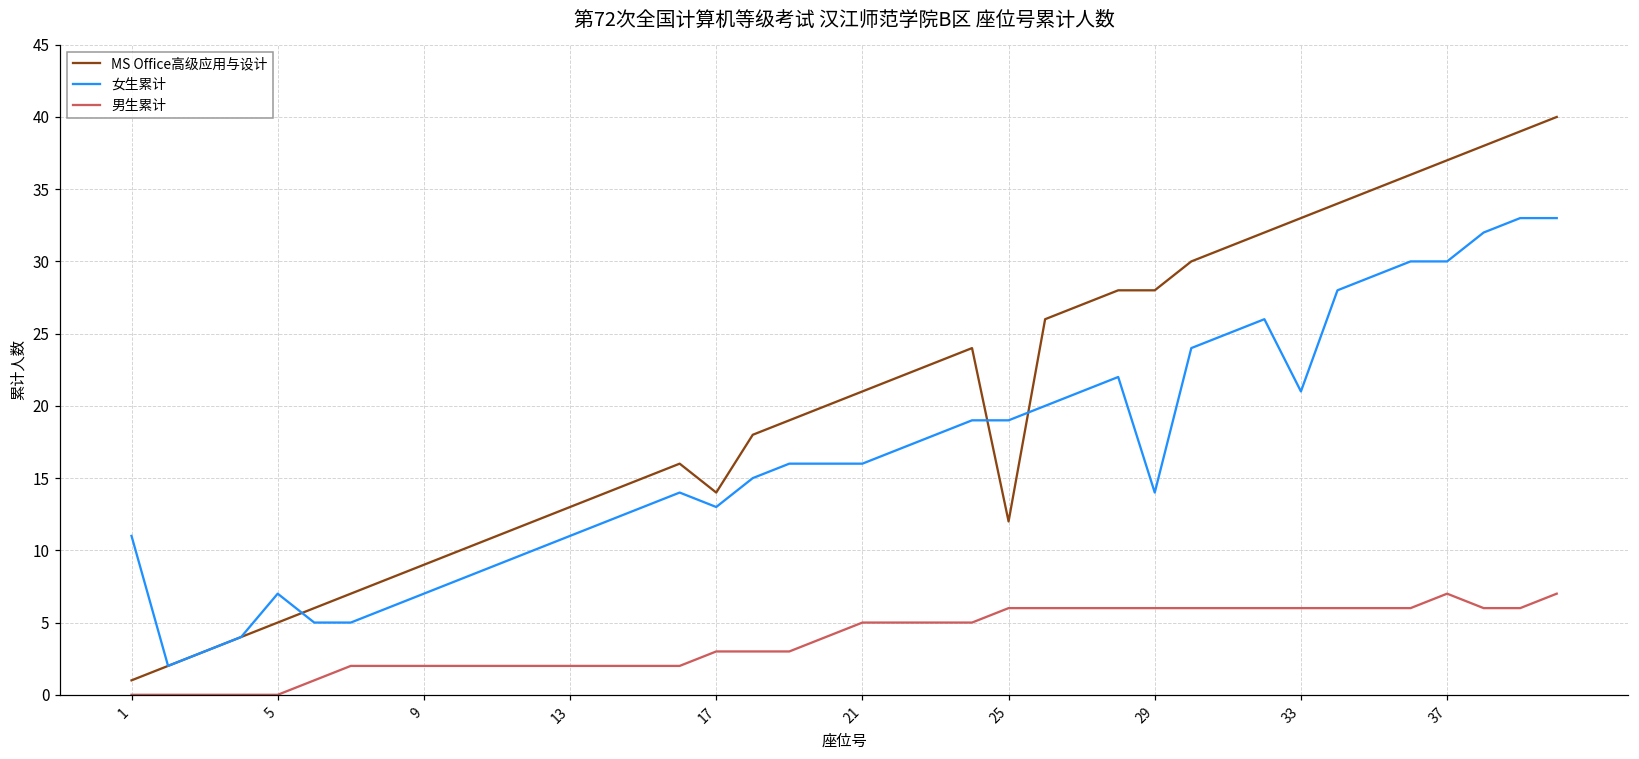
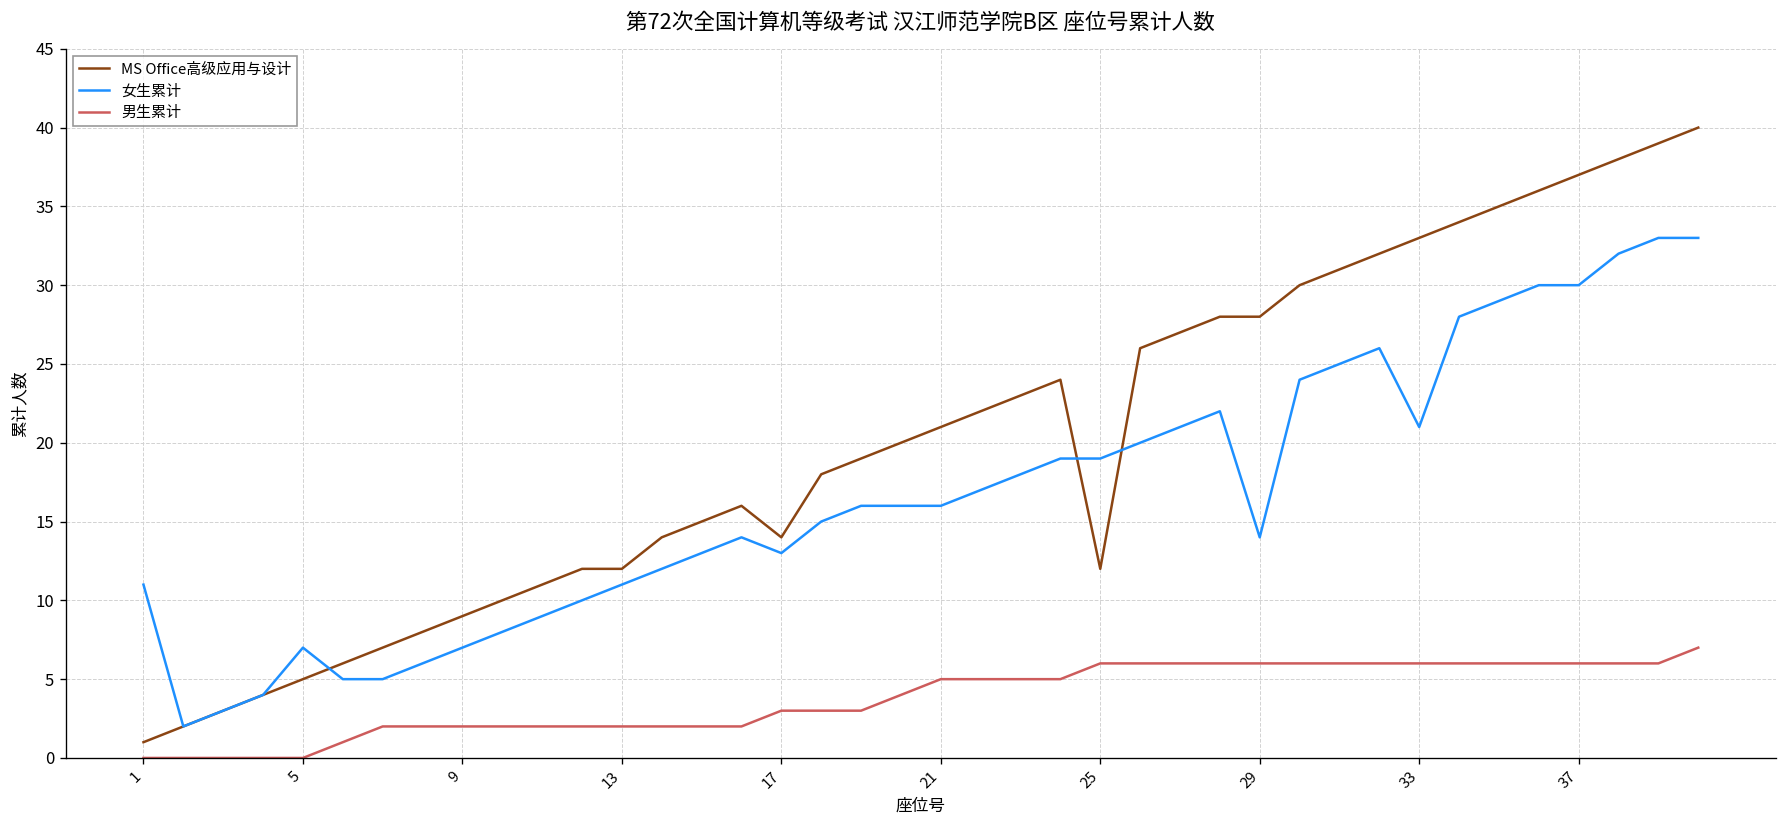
MS Office高级应用与设计, 13: 13 -> 12
男生累计, 37: 7 -> 6
